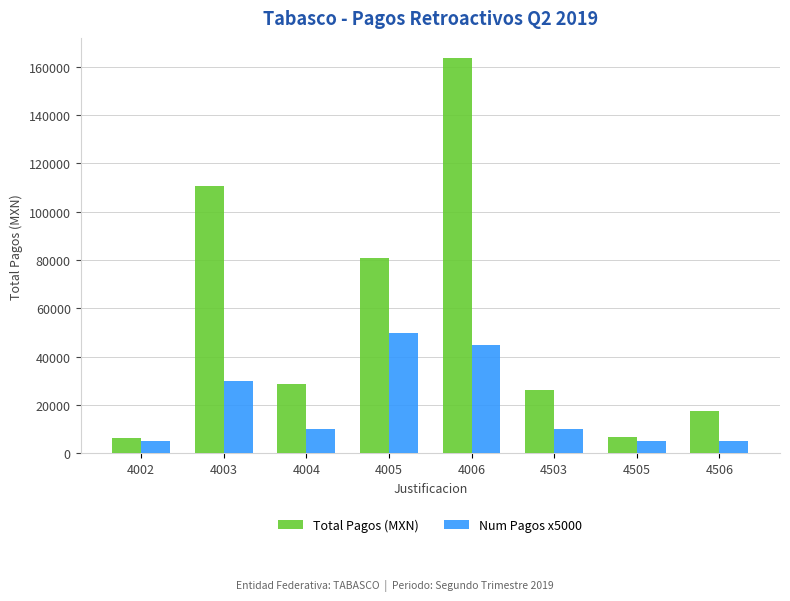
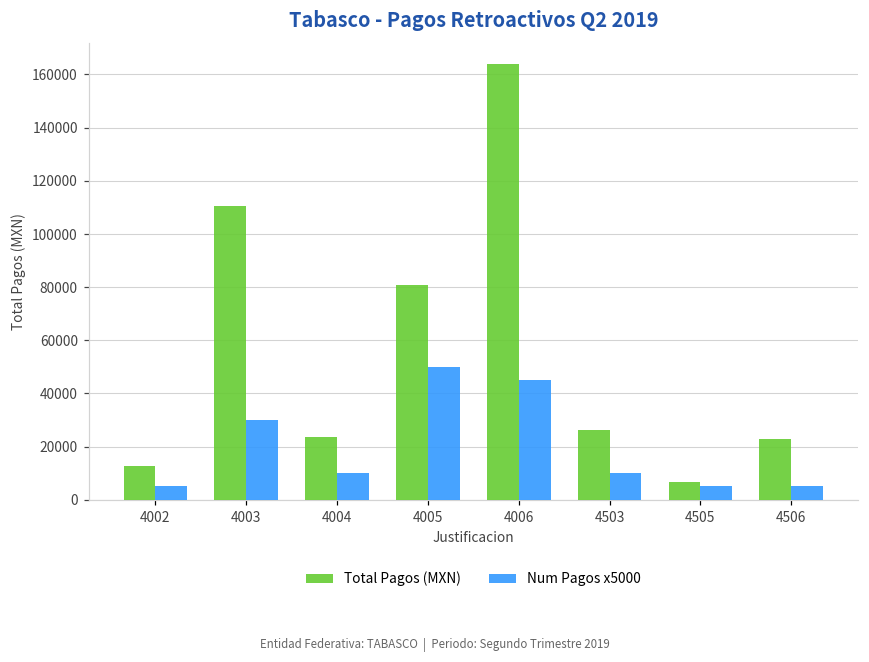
Total Pagos (MXN), 4002: 7000 -> 13000
Total Pagos (MXN), 4004: 29000 -> 24000
Total Pagos (MXN), 4506: 18000 -> 23000
